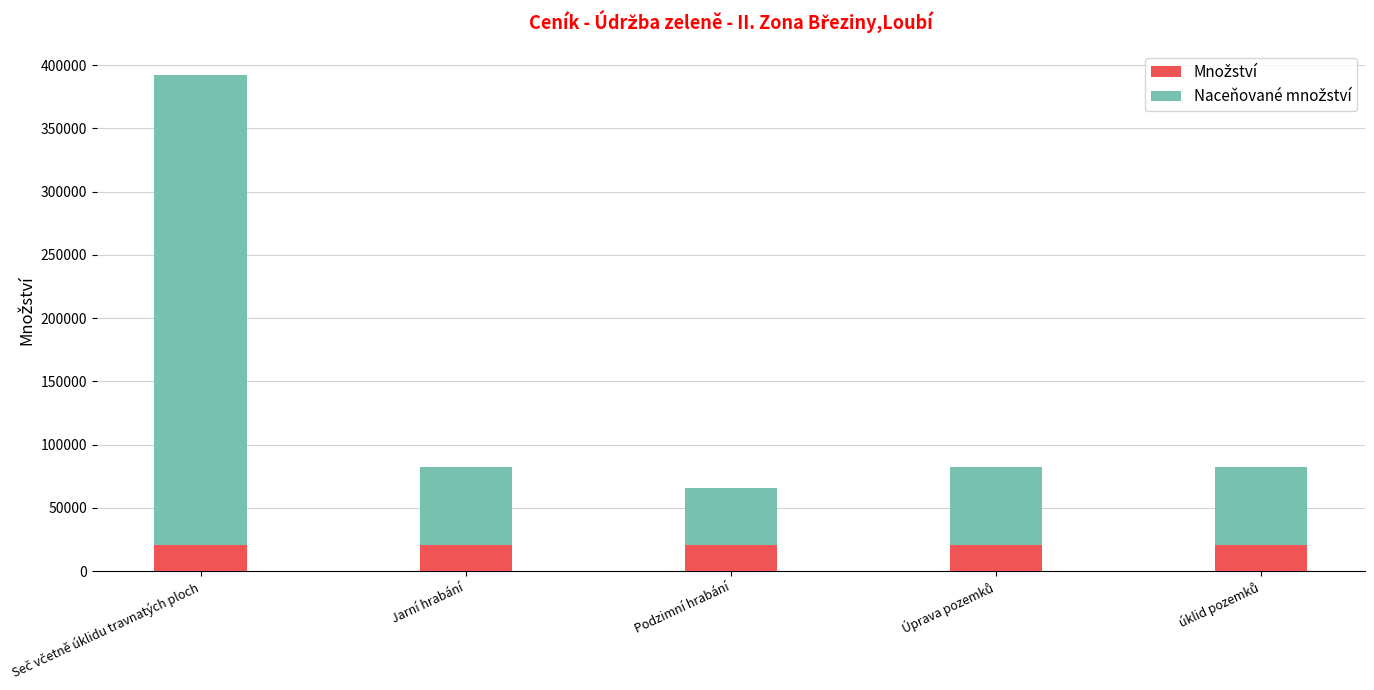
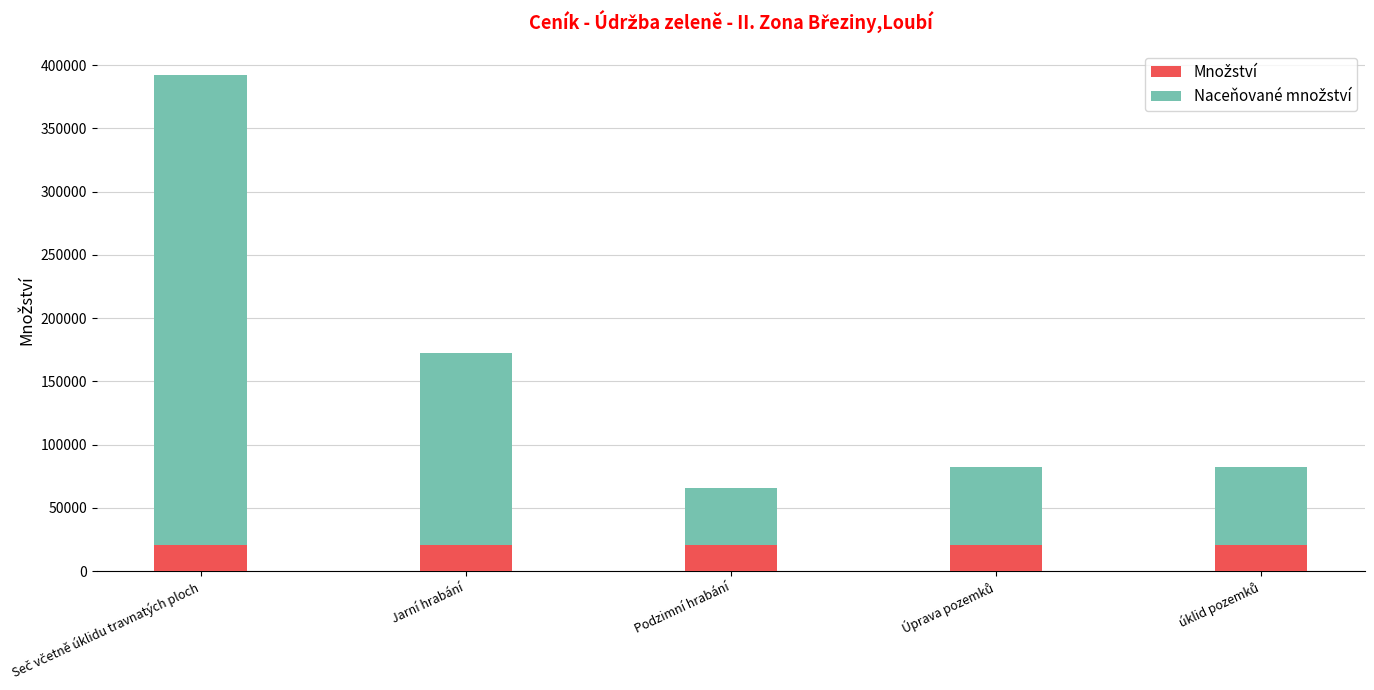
Naceňované množství, Jarní hrabání: 62000 -> 152000
